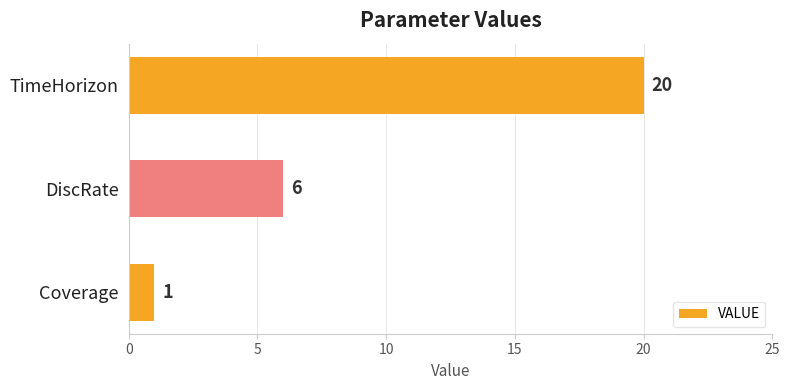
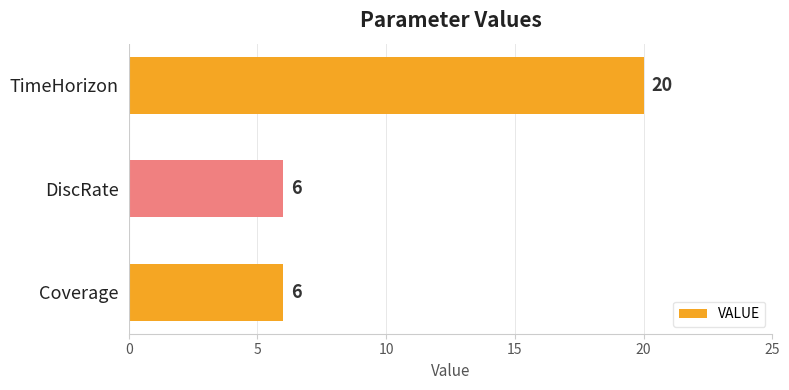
Coverage: 1 -> 6
